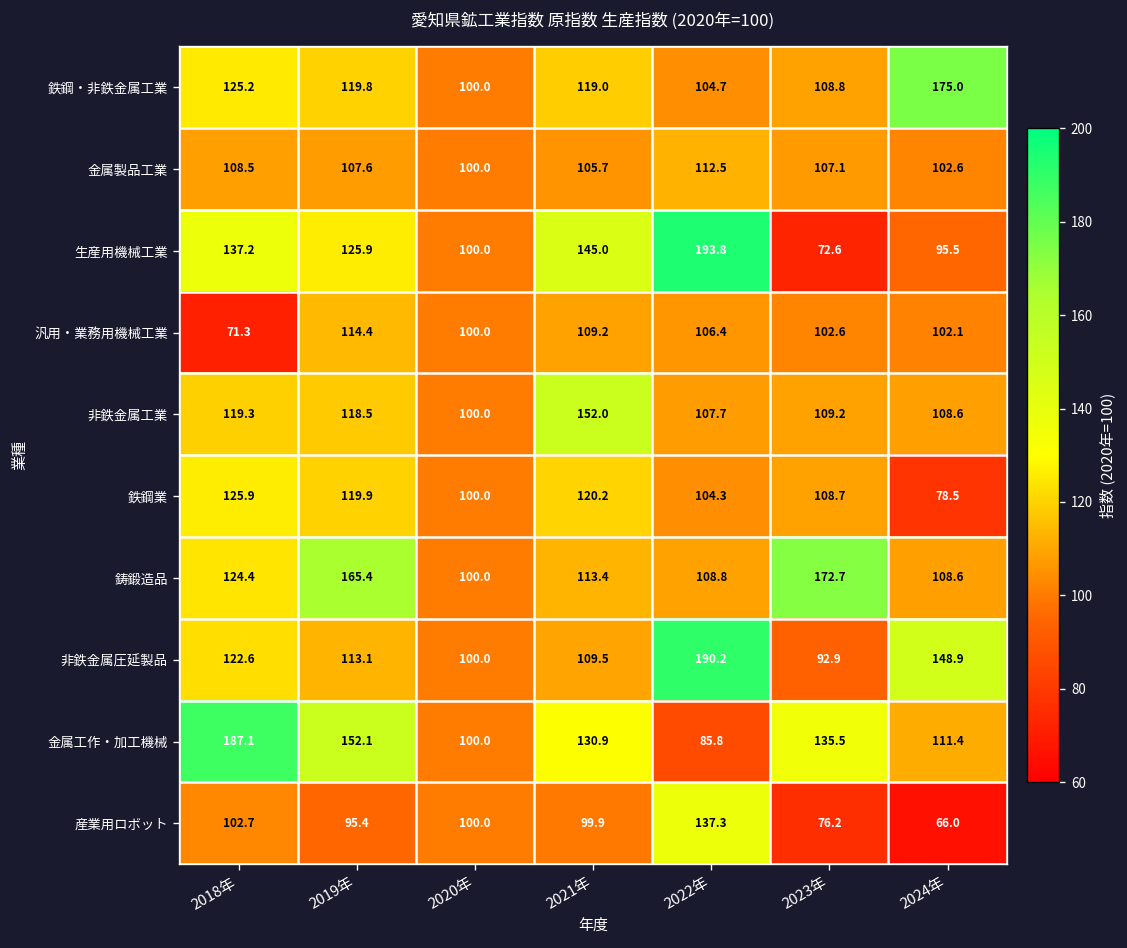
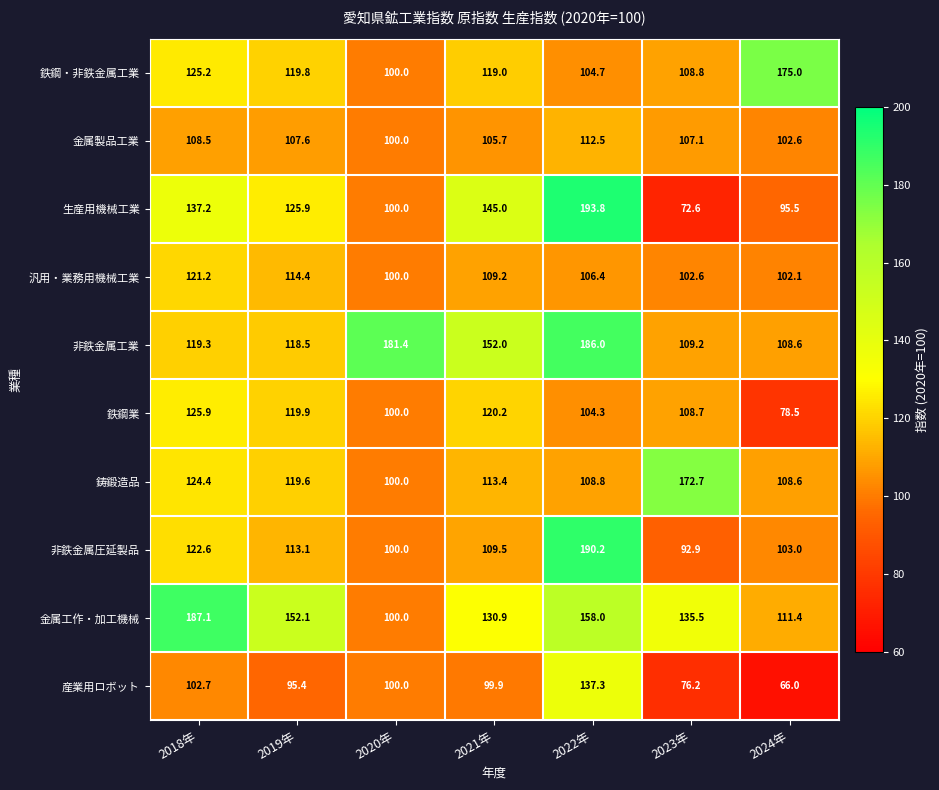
汎用・業務用機械工業, 2018年: 71.3 -> 121.2
非鉄金属工業, 2020年: 100.0 -> 181.4
非鉄金属工業, 2022年: 107.7 -> 186.0
鋳鍛造品, 2019年: 165.4 -> 119.6
非鉄金属圧延製品, 2024年: 148.9 -> 103.0
金属工作・加工機械, 2022年: 85.8 -> 158.0
